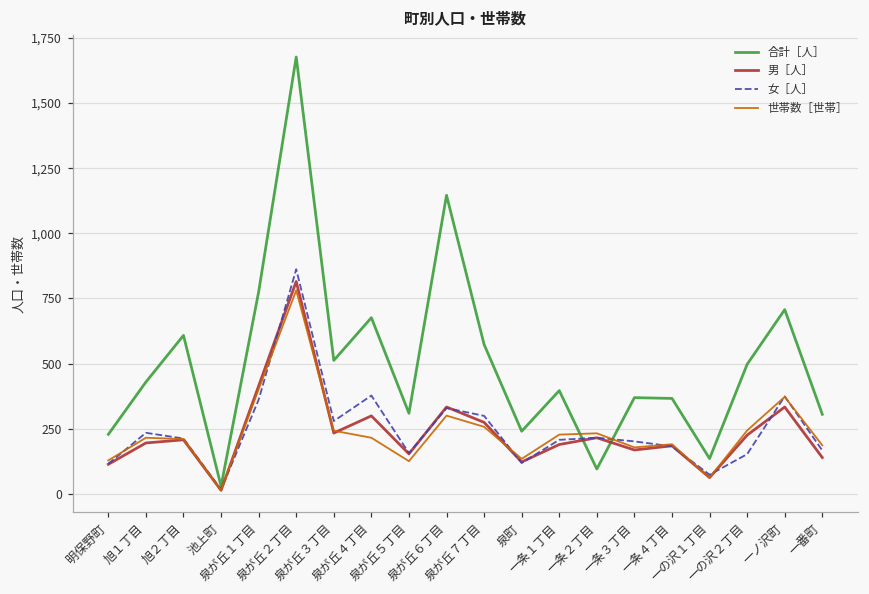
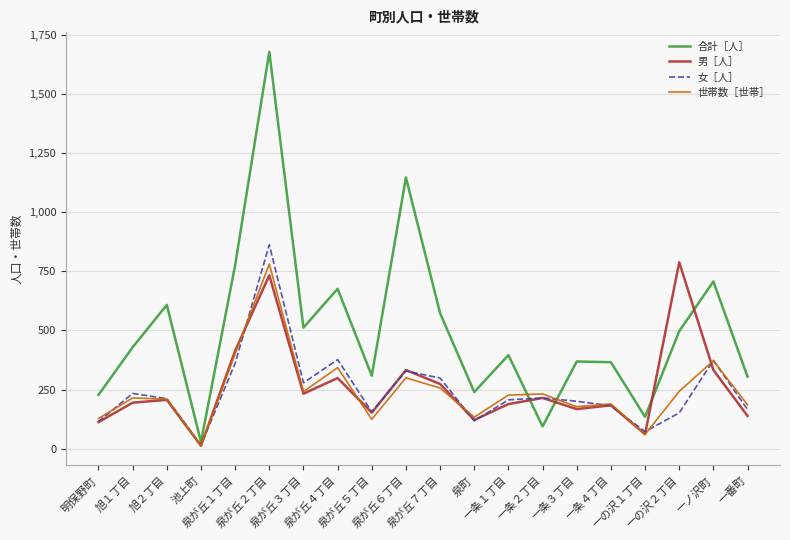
男［人］, 泉が丘２丁目: 820 -> 730
世帯数［世帯］, 泉が丘４丁目: 220 -> 340
男［人］, 一の沢２丁目: 230 -> 790
